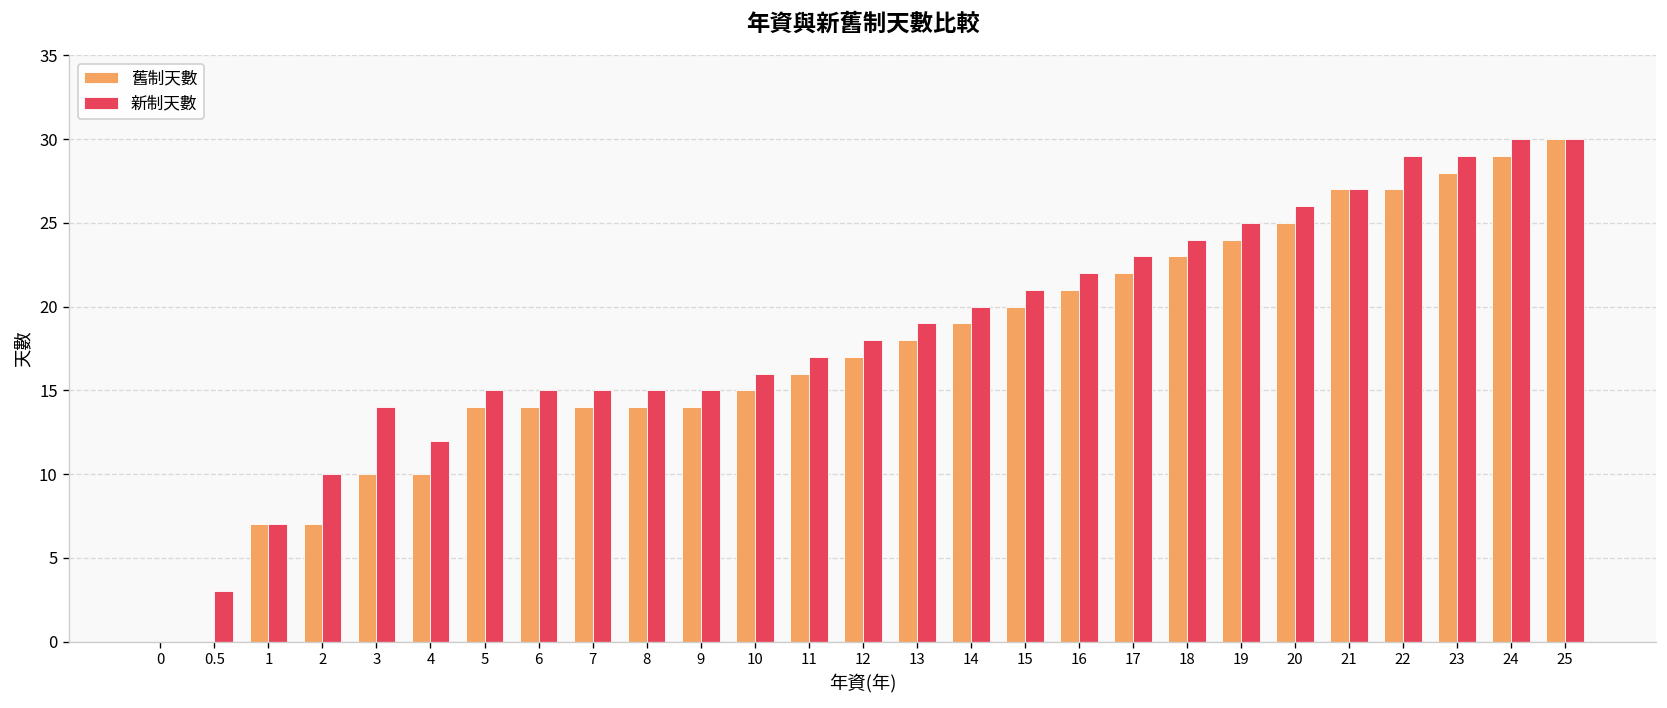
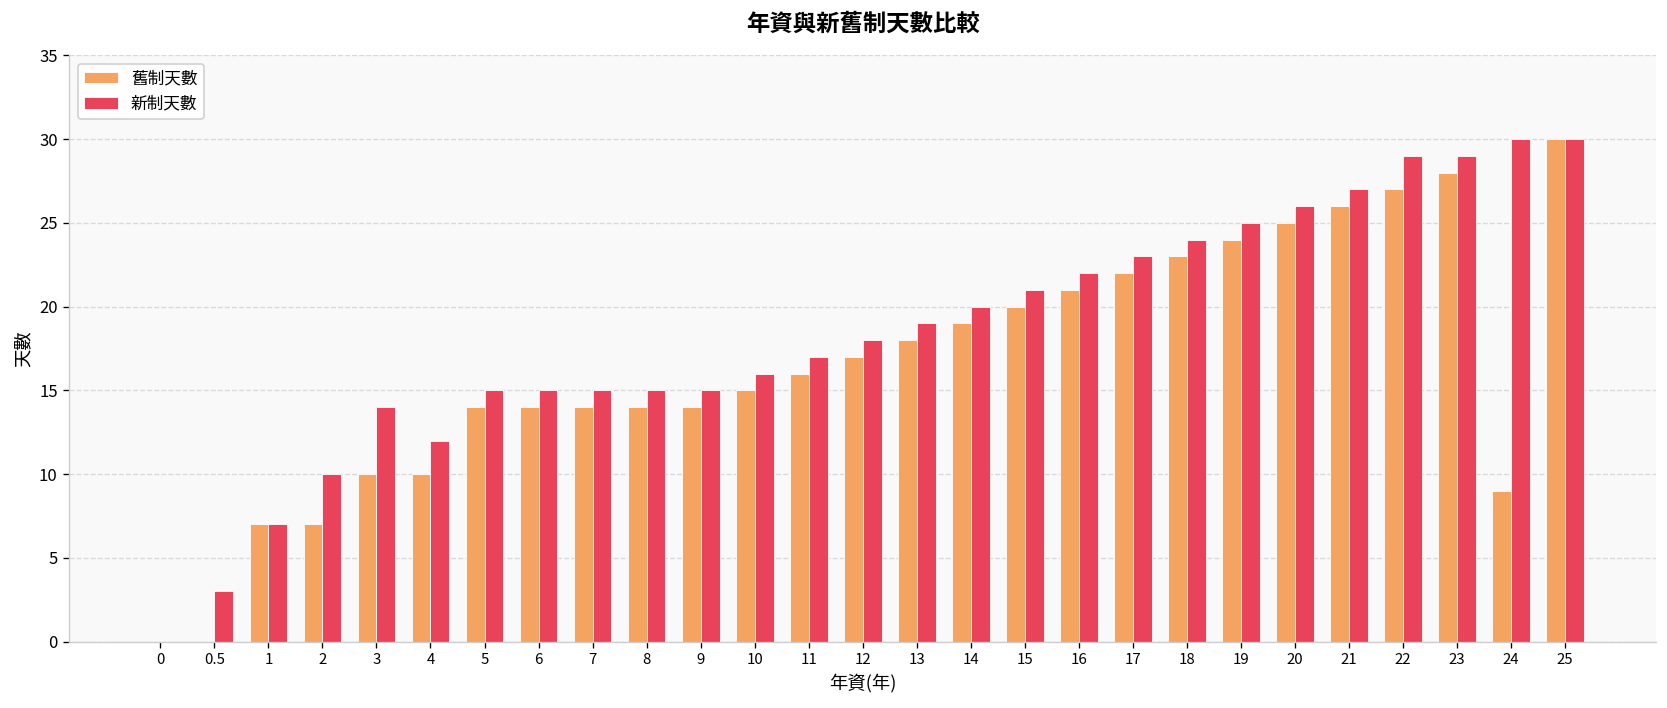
舊制天數, 21: 27 -> 26
舊制天數, 24: 29 -> 9
